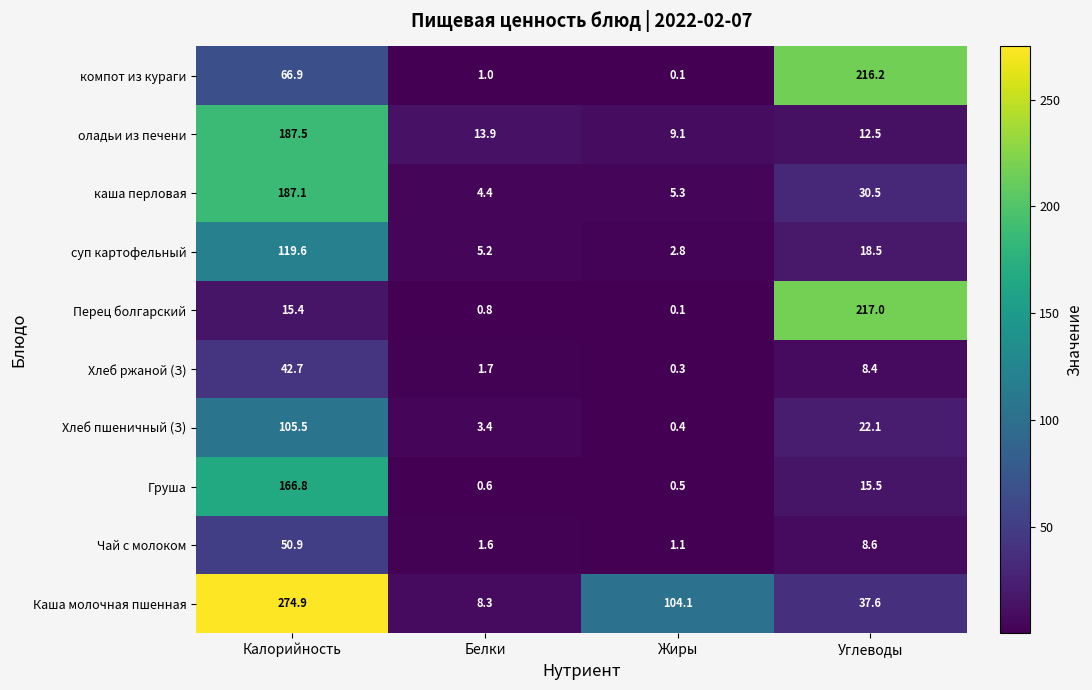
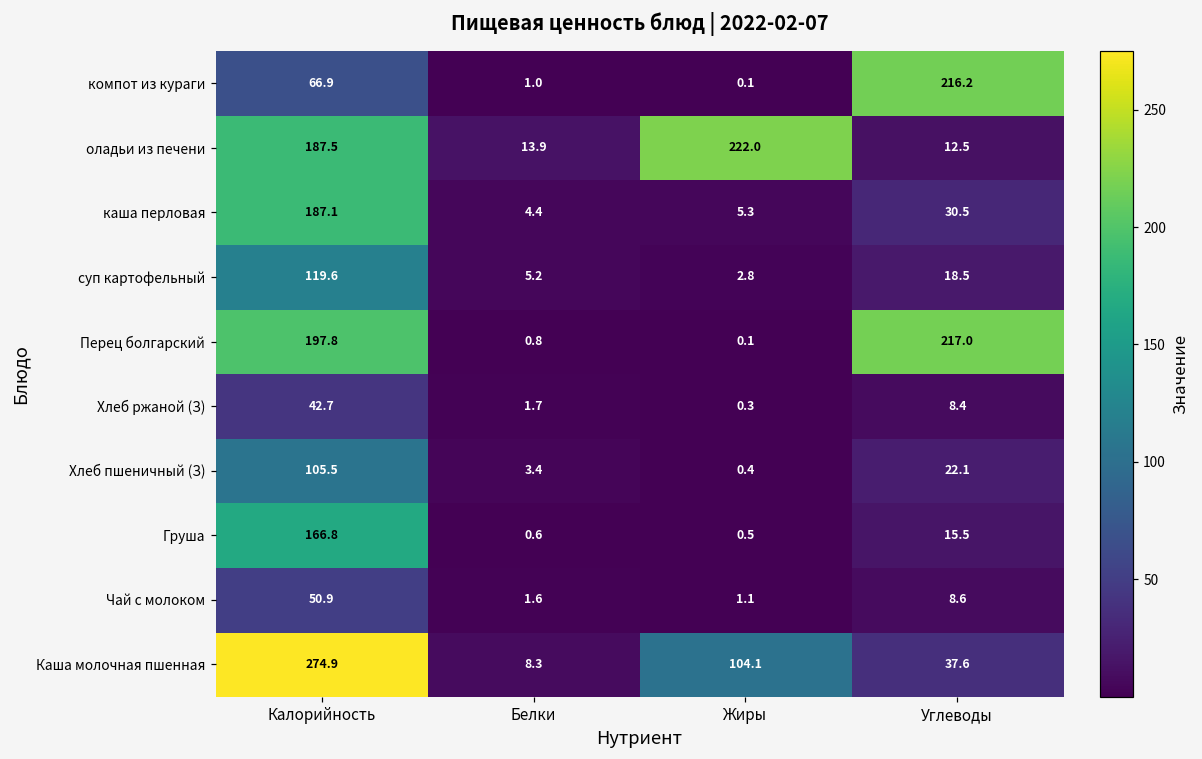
оладьи из печени, Жиры: 9.1 -> 222.0
Перец болгарский, Калорийность: 15.4 -> 197.8
